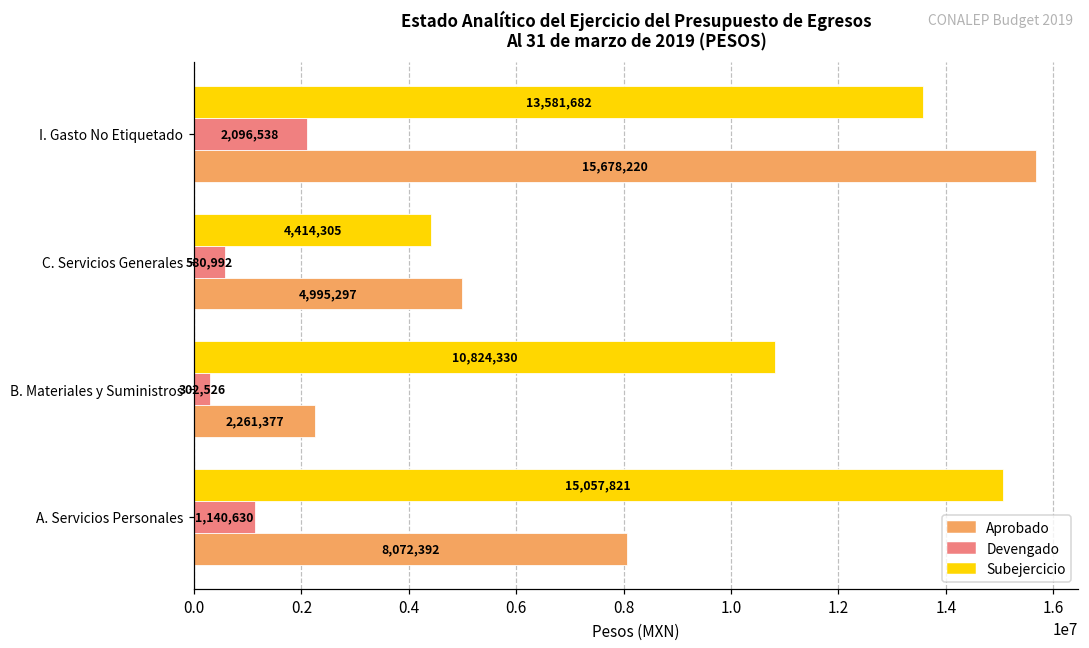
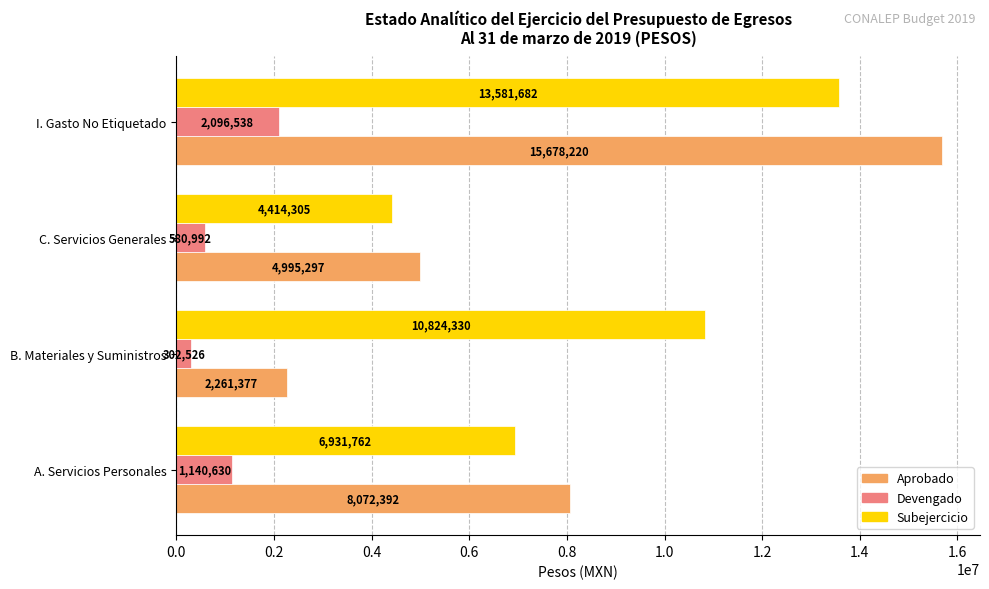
Subejercicio, A. Servicios Personales: 15,057,821 -> 6,931,762
